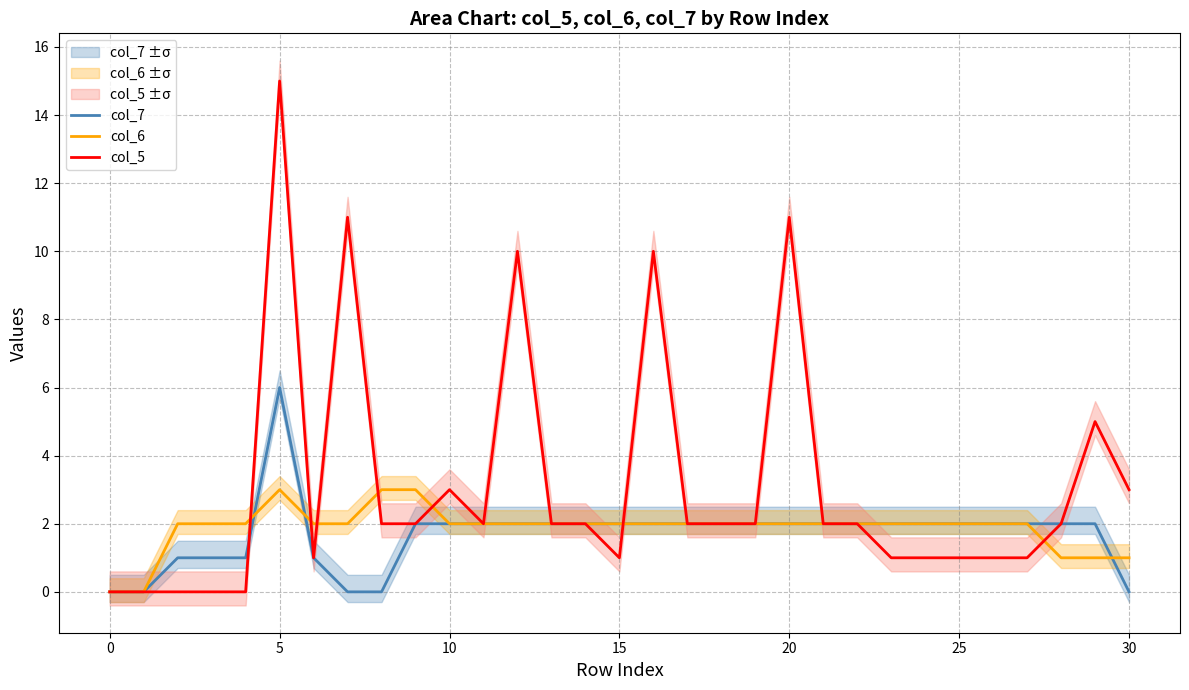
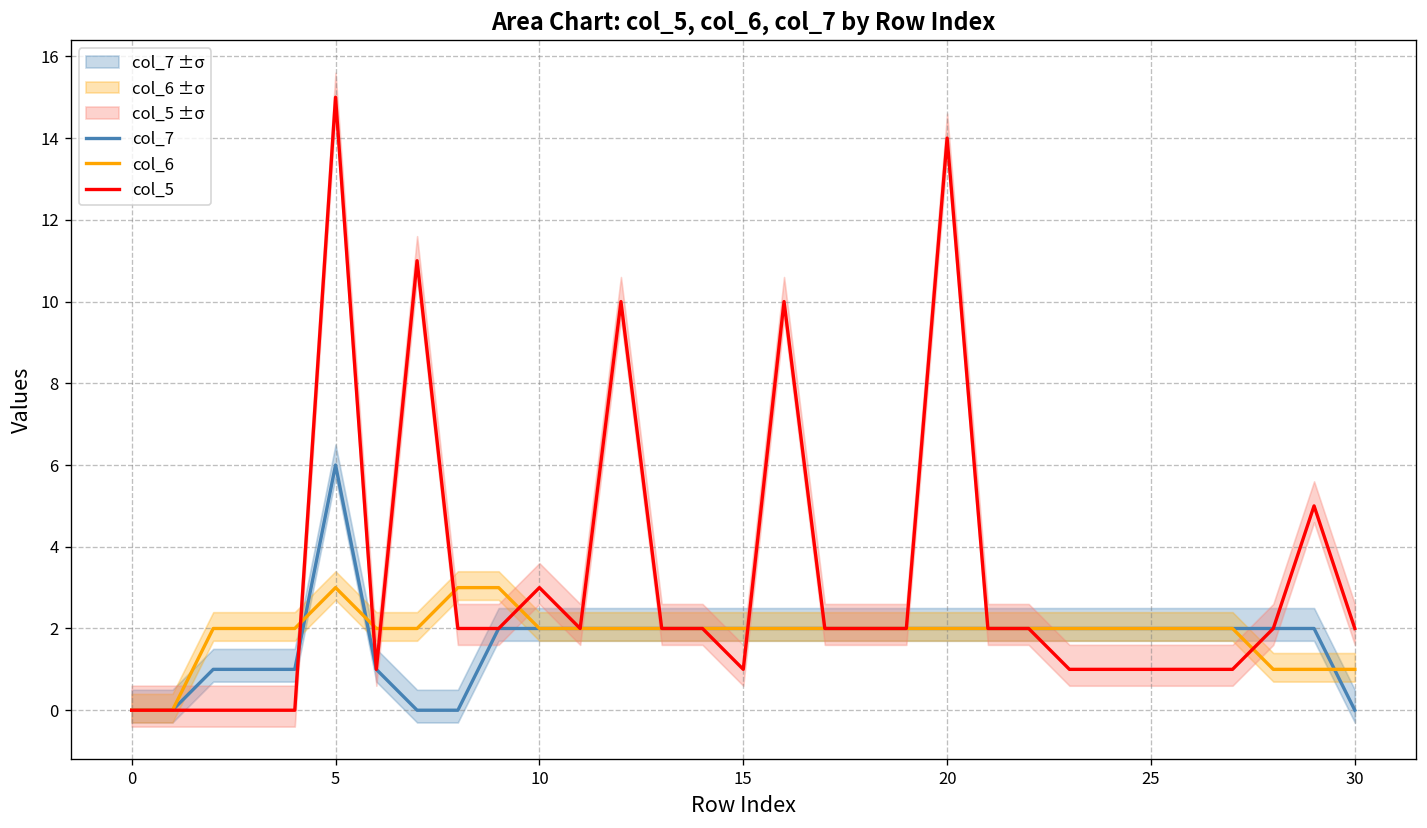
col_5, 20: 11 -> 14
col_5, 30: 3 -> 2
